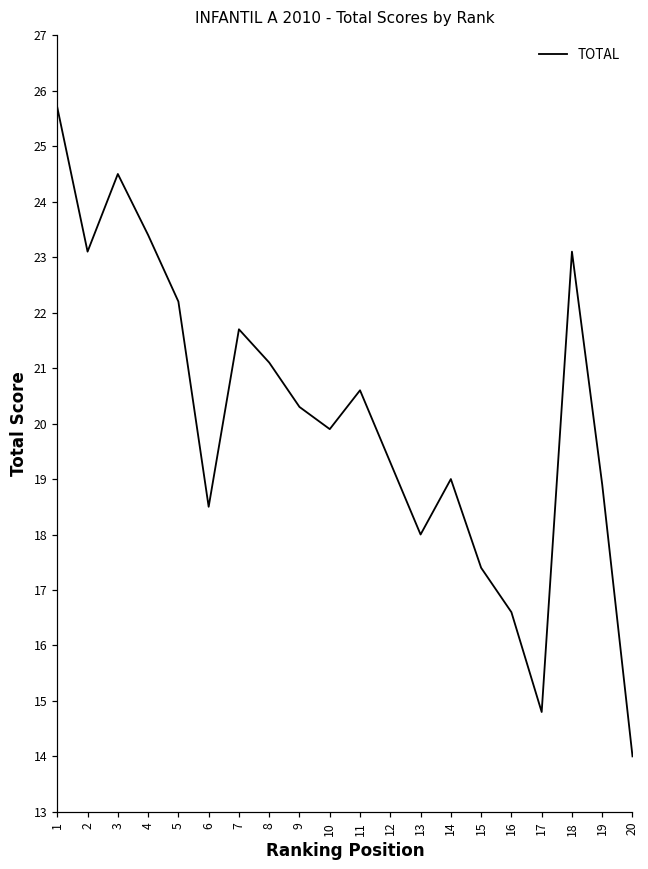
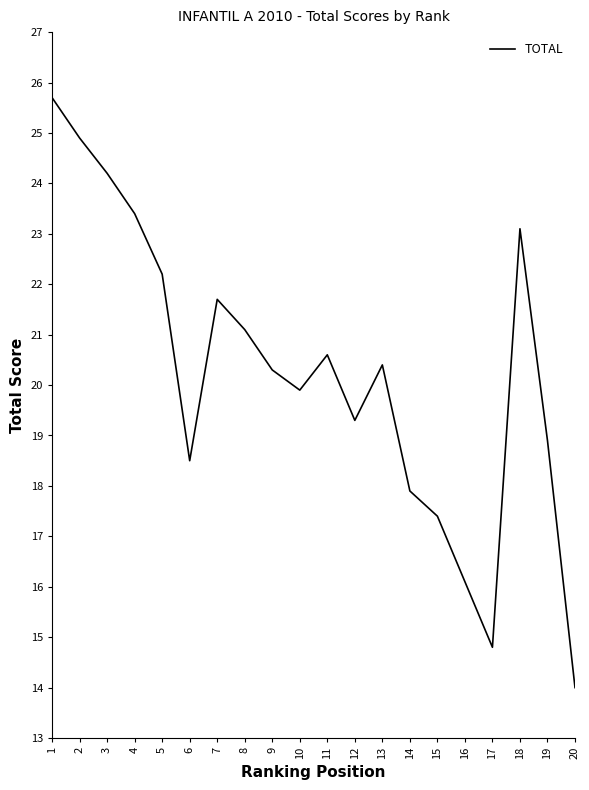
2: 23.1 -> 24.9
3: 24.5 -> 24.2
13: 18.0 -> 20.4
14: 19.0 -> 17.9
16: 16.6 -> 16.1
